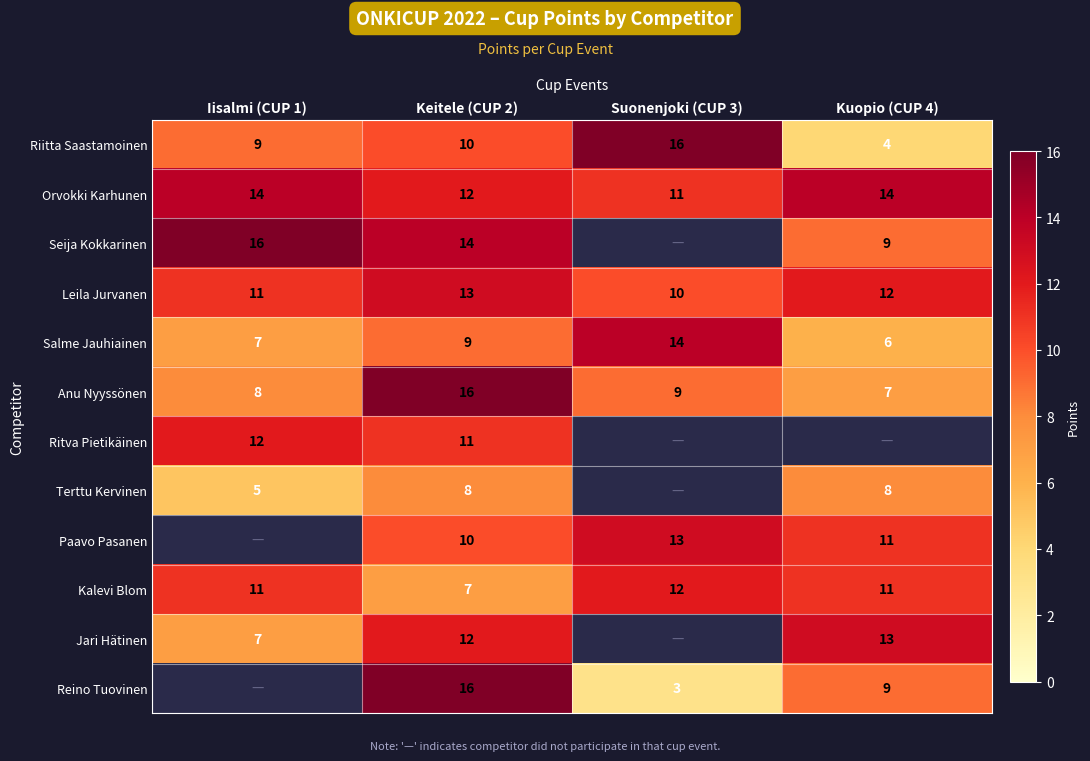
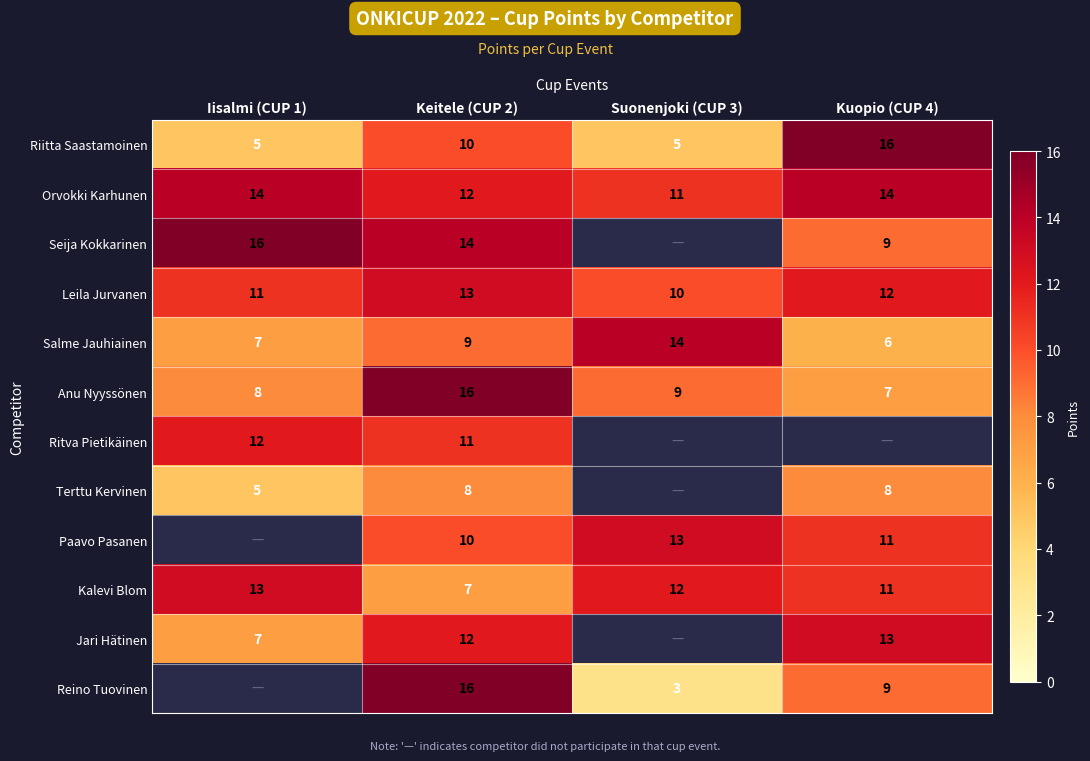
Riitta Saastamoinen, Iisalmi (CUP 1): 9 -> 5
Riitta Saastamoinen, Suonenjoki (CUP 3): 16 -> 5
Riitta Saastamoinen, Kuopio (CUP 4): 4 -> 16
Kalevi Blom, Iisalmi (CUP 1): 11 -> 13
